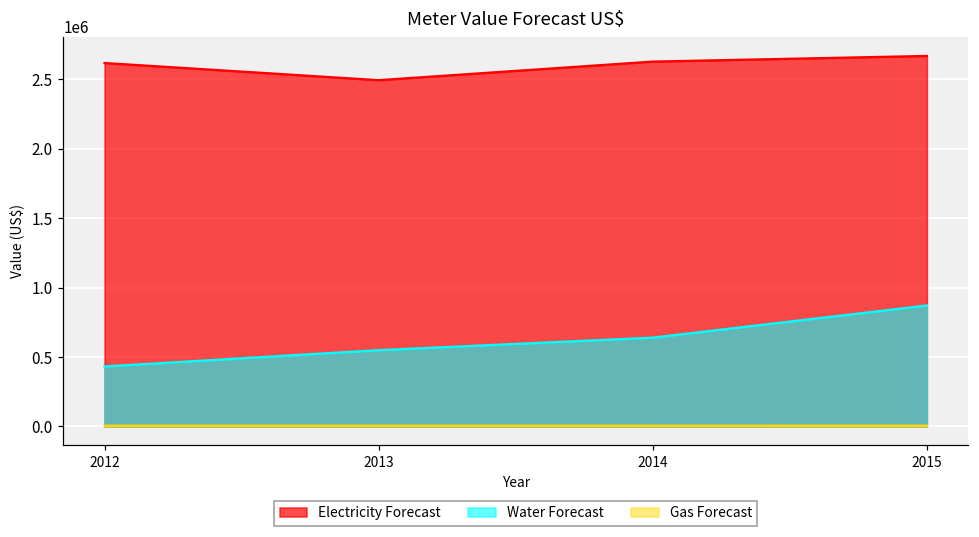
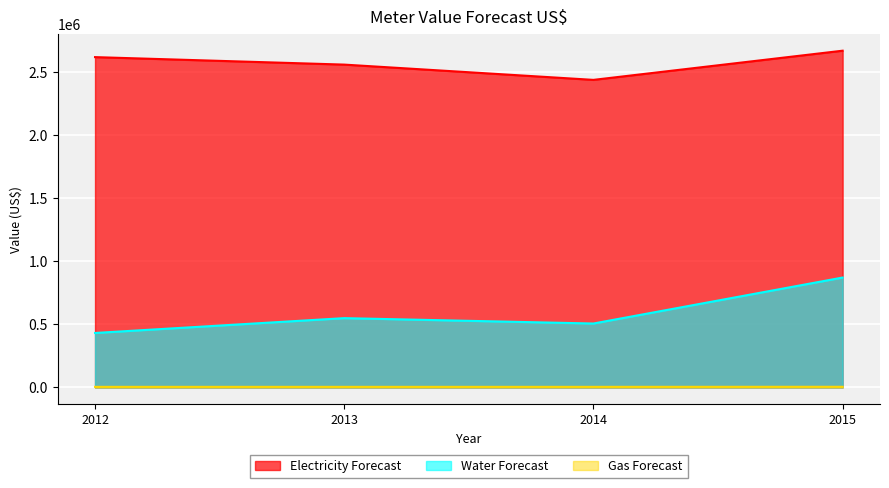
Electricity Forecast, 2013: 2490000 -> 2560000
Electricity Forecast, 2014: 2630000 -> 2440000
Water Forecast, 2014: 640000 -> 510000
